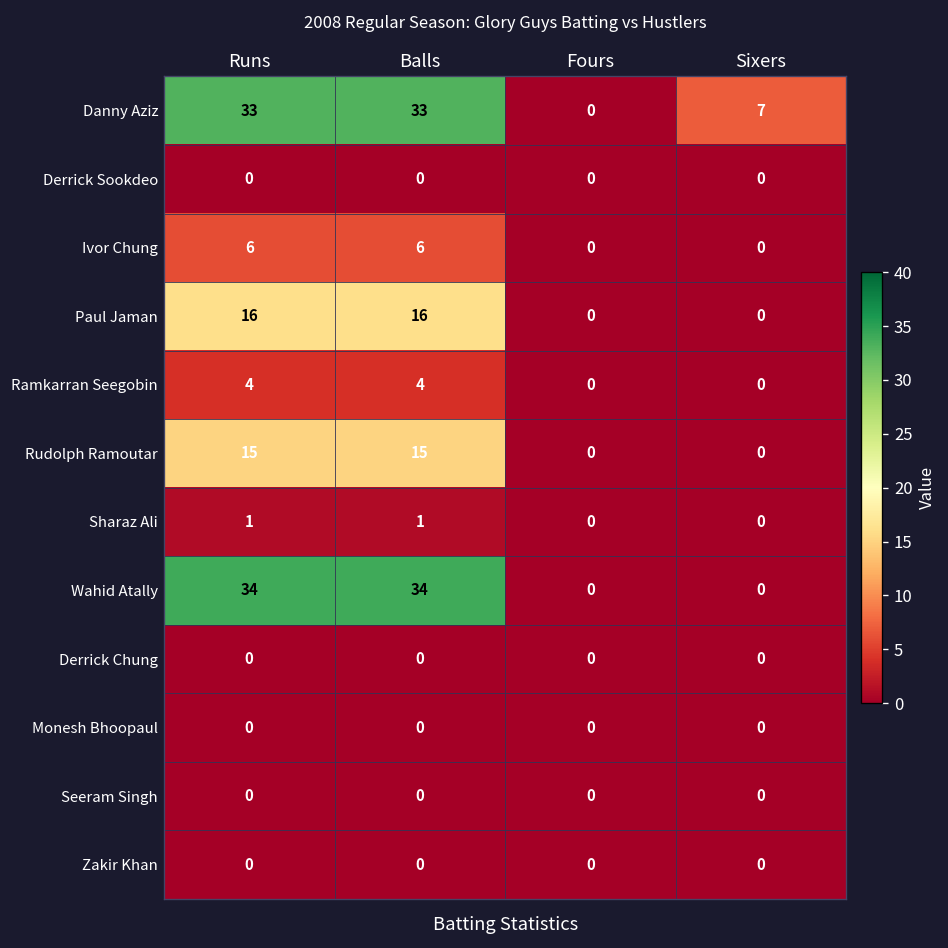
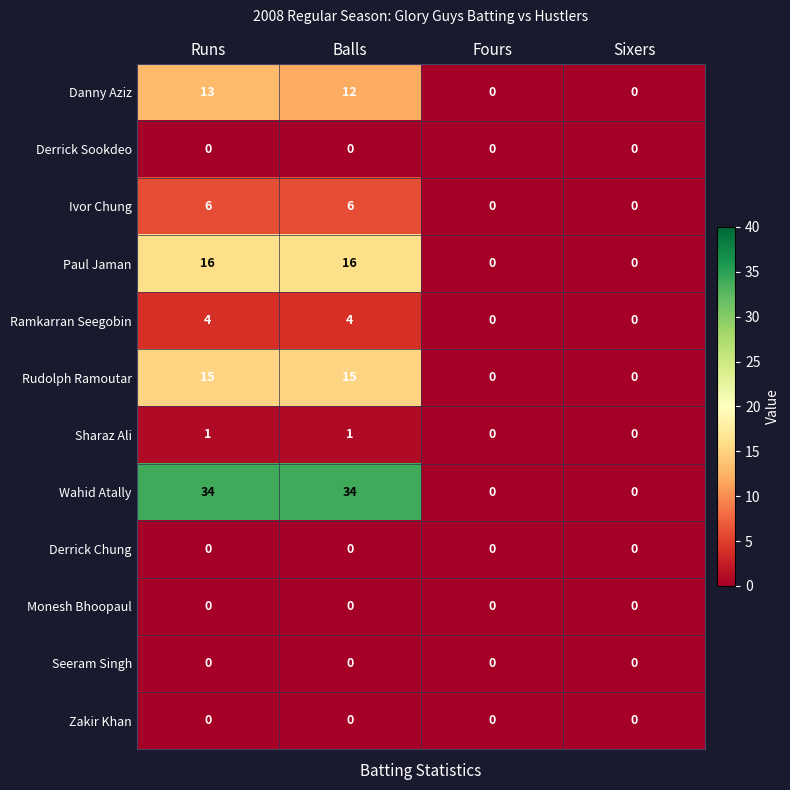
Danny Aziz, Runs: 33 -> 13
Danny Aziz, Balls: 33 -> 12
Danny Aziz, Sixers: 7 -> 0
